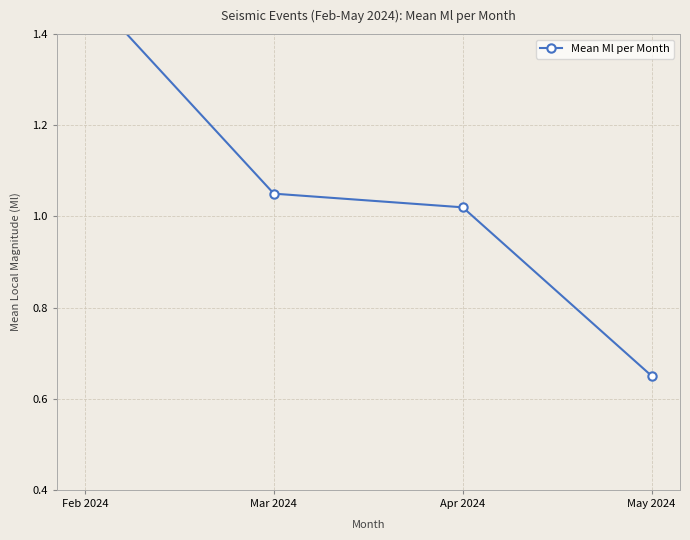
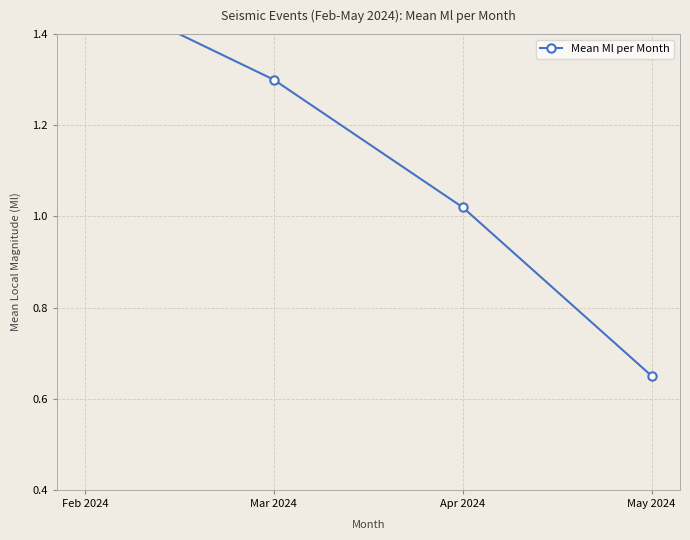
Mar 2024: 1.05 -> 1.30
